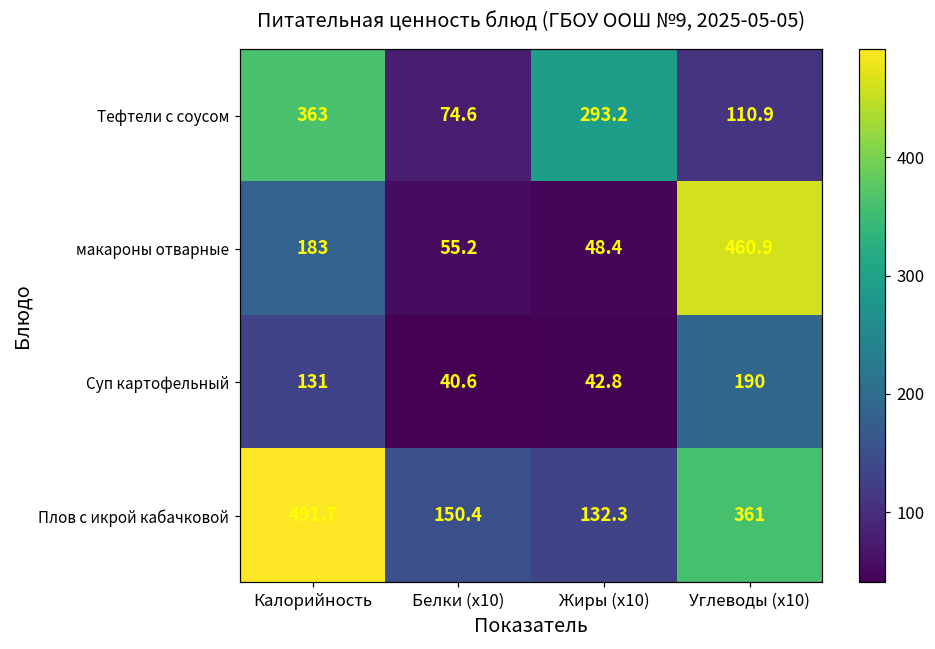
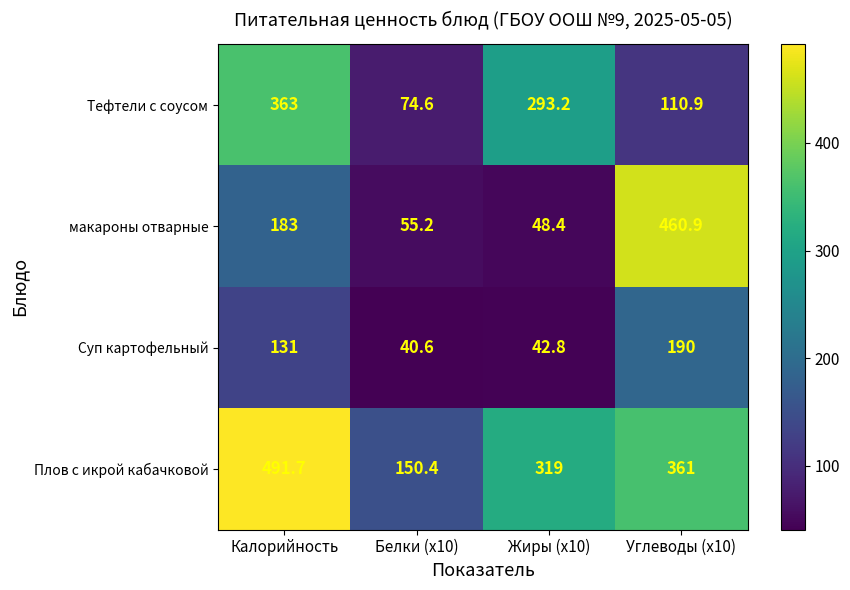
Плов с икрой кабачковой, Жиры (x10): 132.3 -> 319
